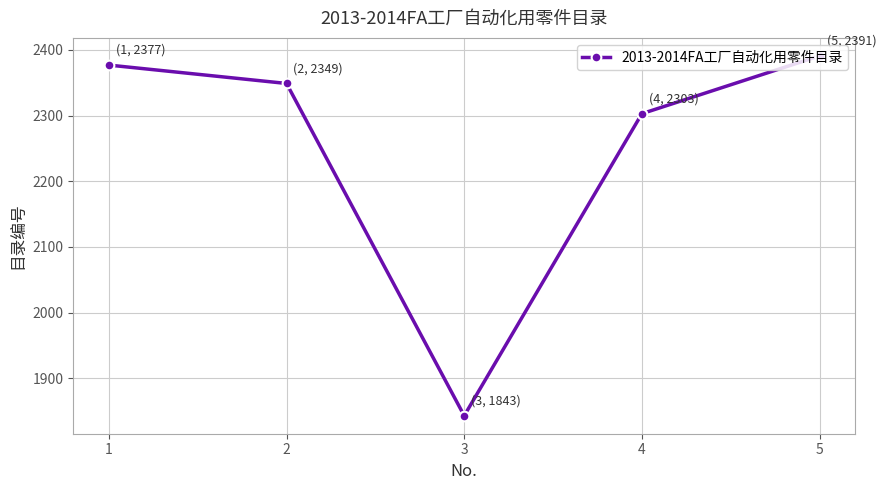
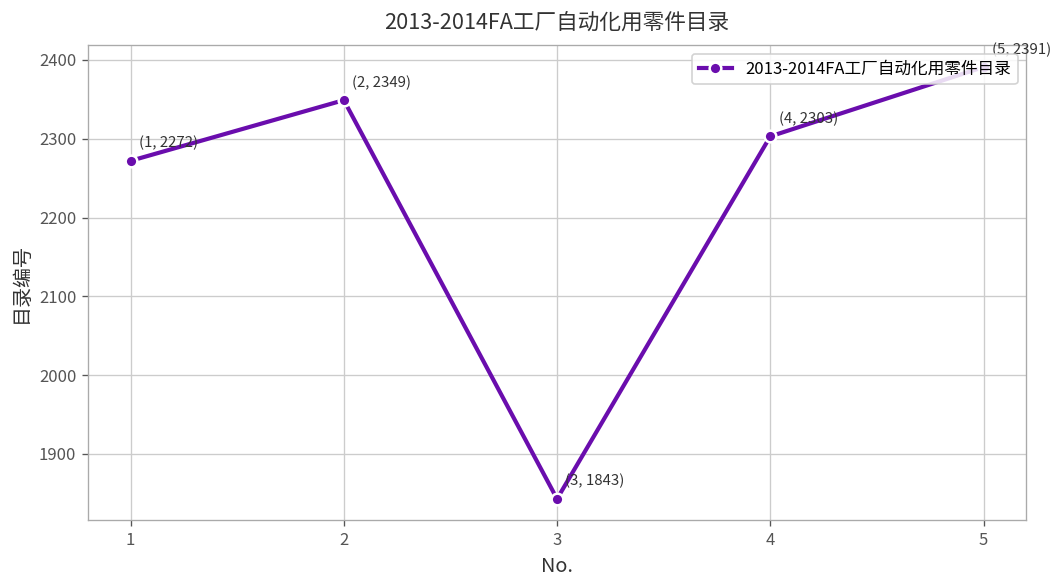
1: 2377 -> 2272
